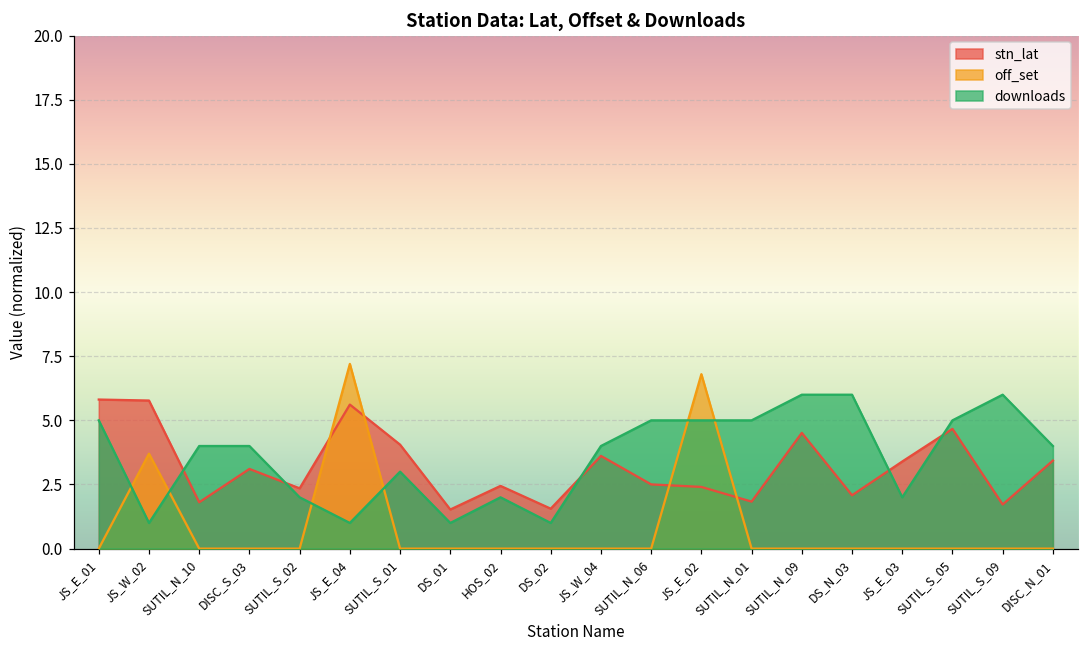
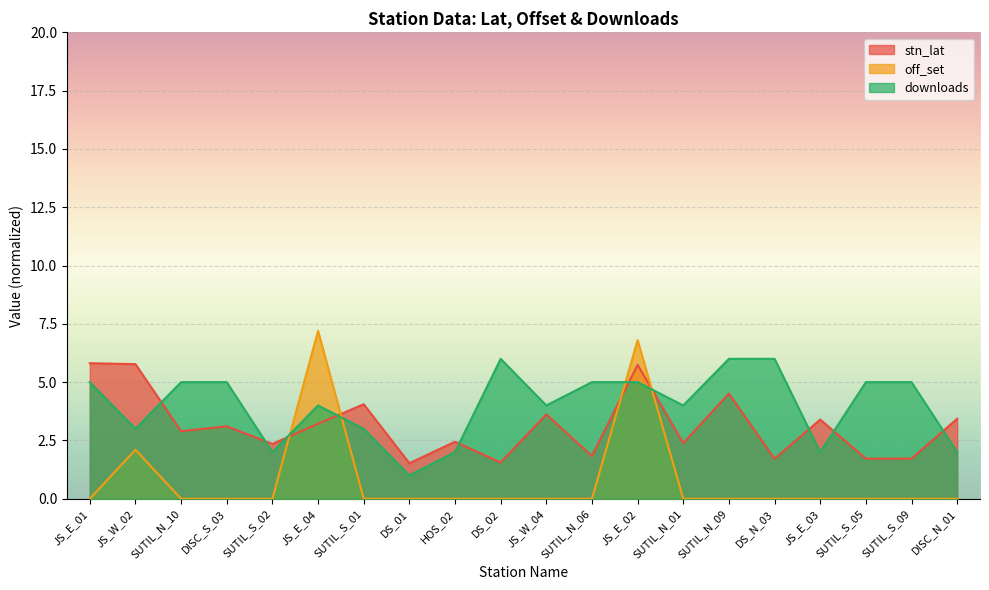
off_set, JS_W_02: 3.7 -> 2.1
downloads, JS_W_02: 1 -> 3
stn_lat, SUTIL_N_10: 1.8 -> 2.9
downloads, SUTIL_N_10: 4 -> 5
downloads, DISC_S_03: 4 -> 5
stn_lat, JS_E_04: 5.6 -> 3.2
downloads, JS_E_04: 1 -> 4
downloads, DS_02: 1 -> 6
stn_lat, SUTIL_N_06: 2.5 -> 1.8
stn_lat, JS_E_02: 2.4 -> 5.7
stn_lat, SUTIL_N_01: 1.8 -> 2.4
downloads, SUTIL_N_01: 5 -> 4
stn_lat, DS_N_03: 2.1 -> 1.7
stn_lat, SUTIL_S_05: 4.7 -> 1.7
downloads, SUTIL_S_09: 6 -> 5
downloads, DISC_N_01: 4 -> 2
